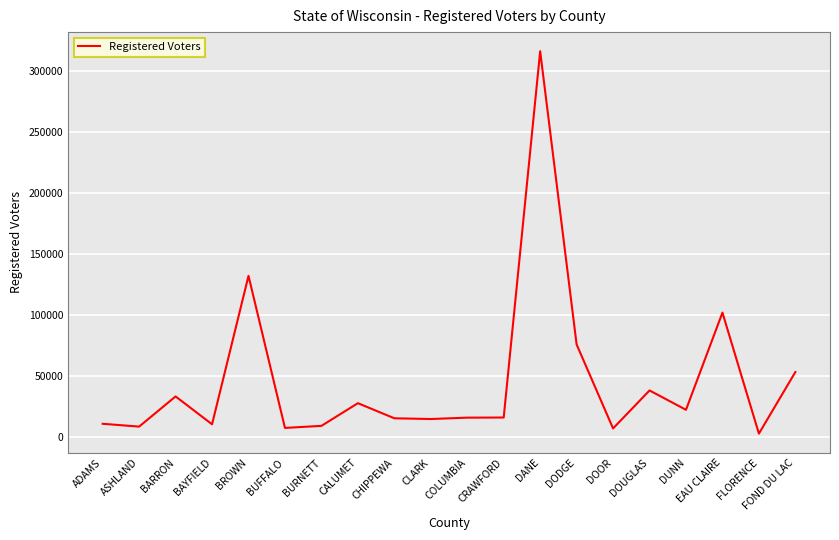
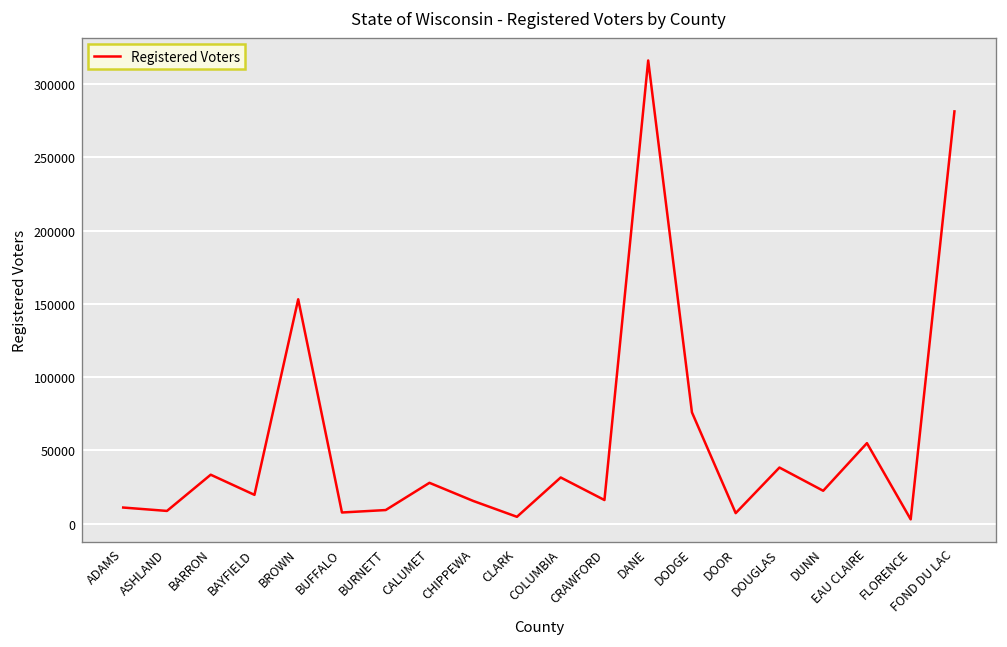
BAYFIELD: 11000 -> 20000
BROWN: 132000 -> 153000
CLARK: 15000 -> 5000
COLUMBIA: 16000 -> 31000
EAU CLAIRE: 102000 -> 55000
FOND DU LAC: 53000 -> 281000
